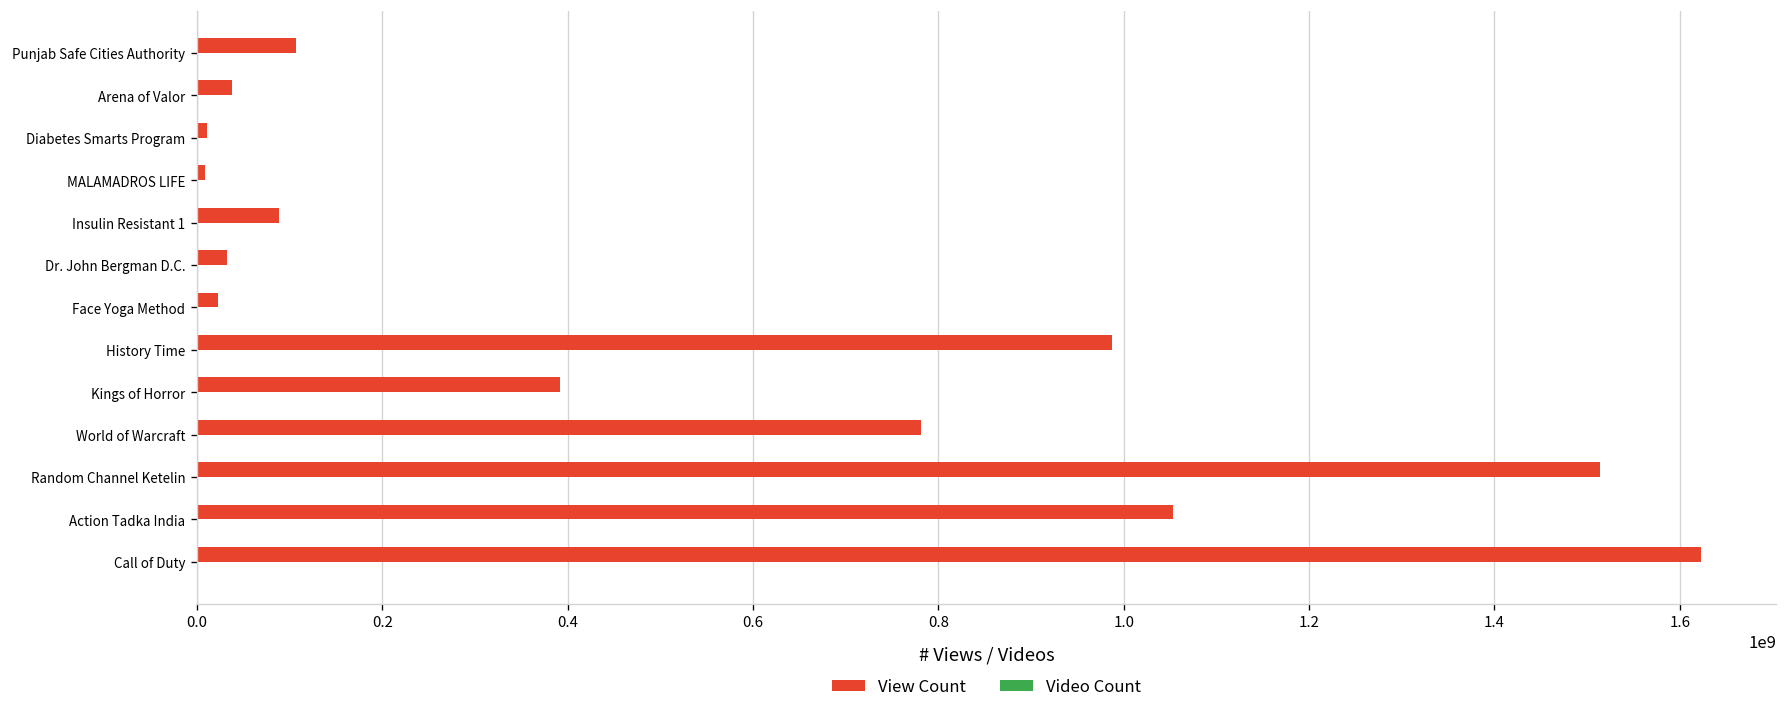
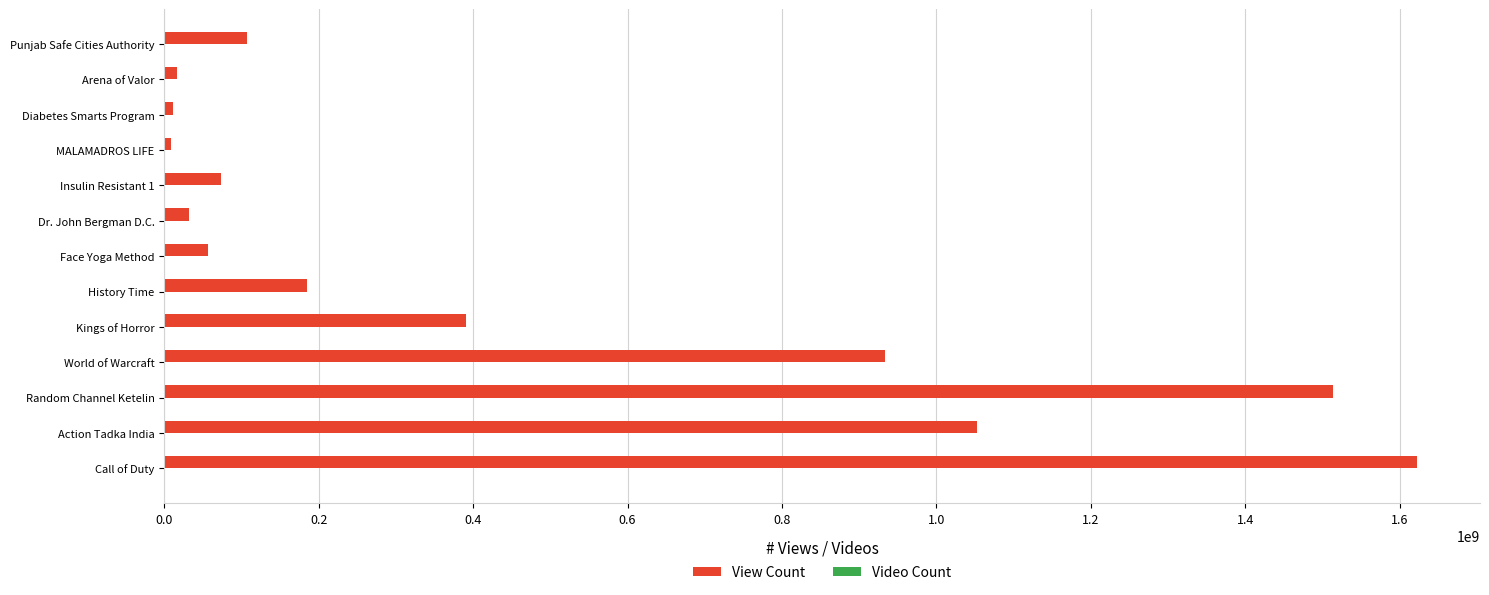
View Count, Arena of Valor: 40000000 -> 20000000
View Count, Insulin Resistant 1: 90000000 -> 70000000
View Count, Face Yoga Method: 20000000 -> 60000000
View Count, History Time: 990000000 -> 190000000
View Count, World of Warcraft: 780000000 -> 930000000
